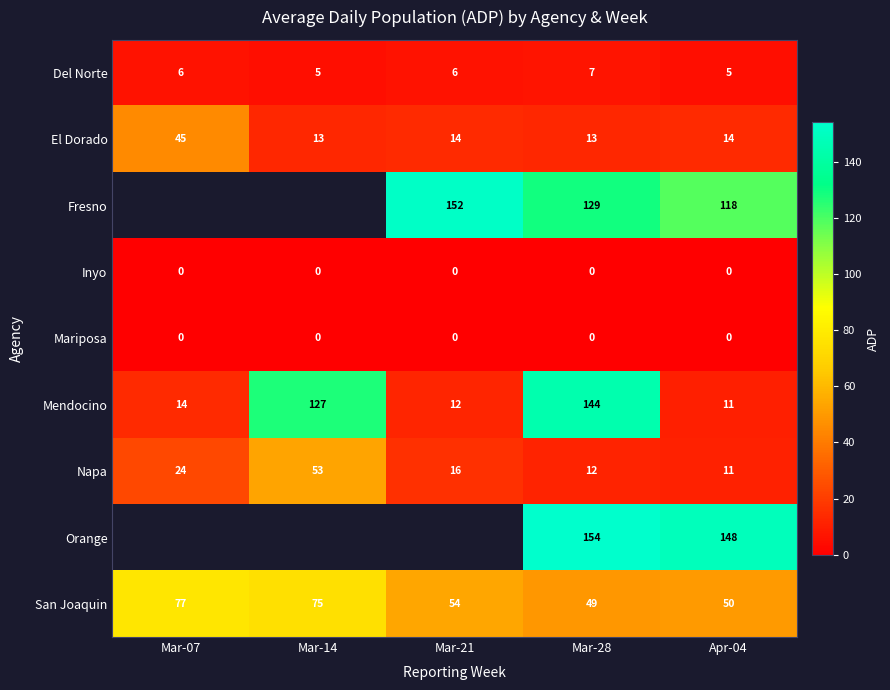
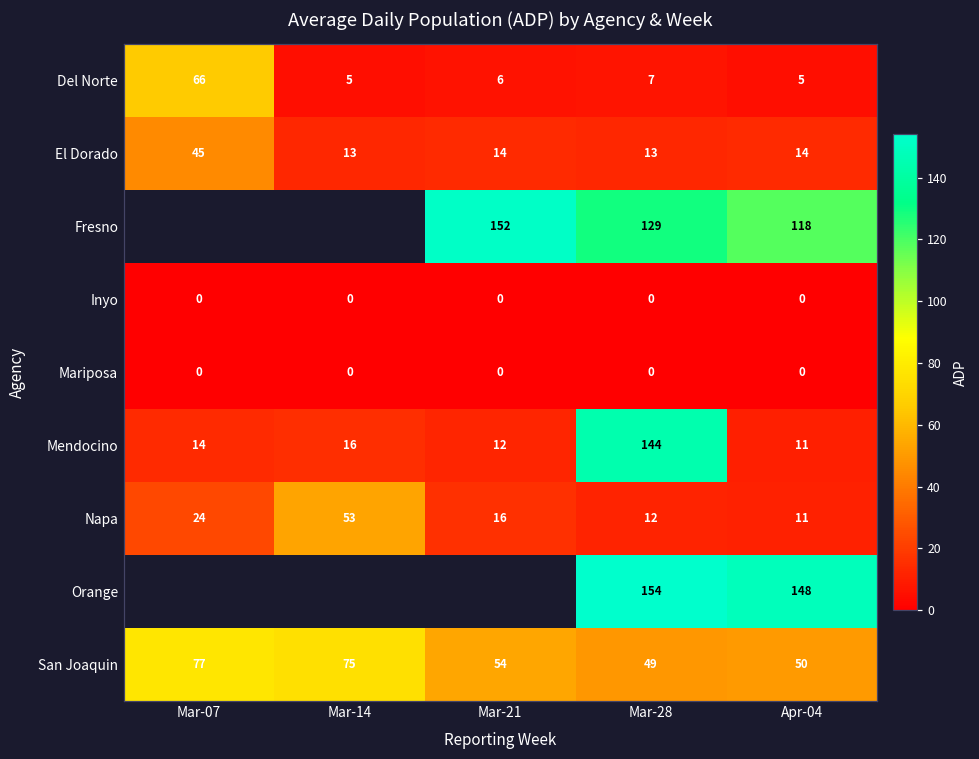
Del Norte, Mar-07: 6 -> 66
Mendocino, Mar-14: 127 -> 16
